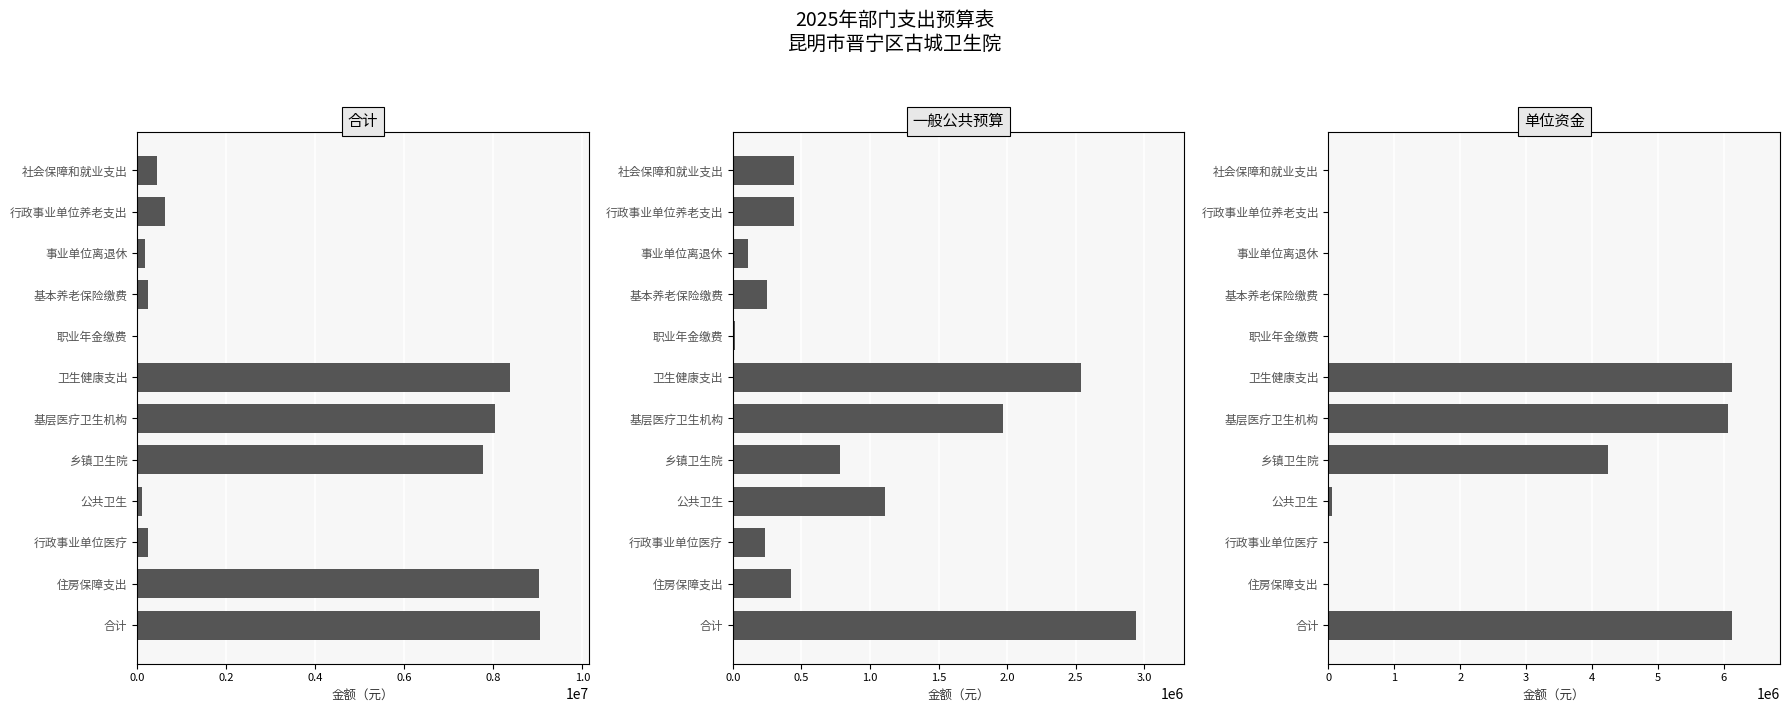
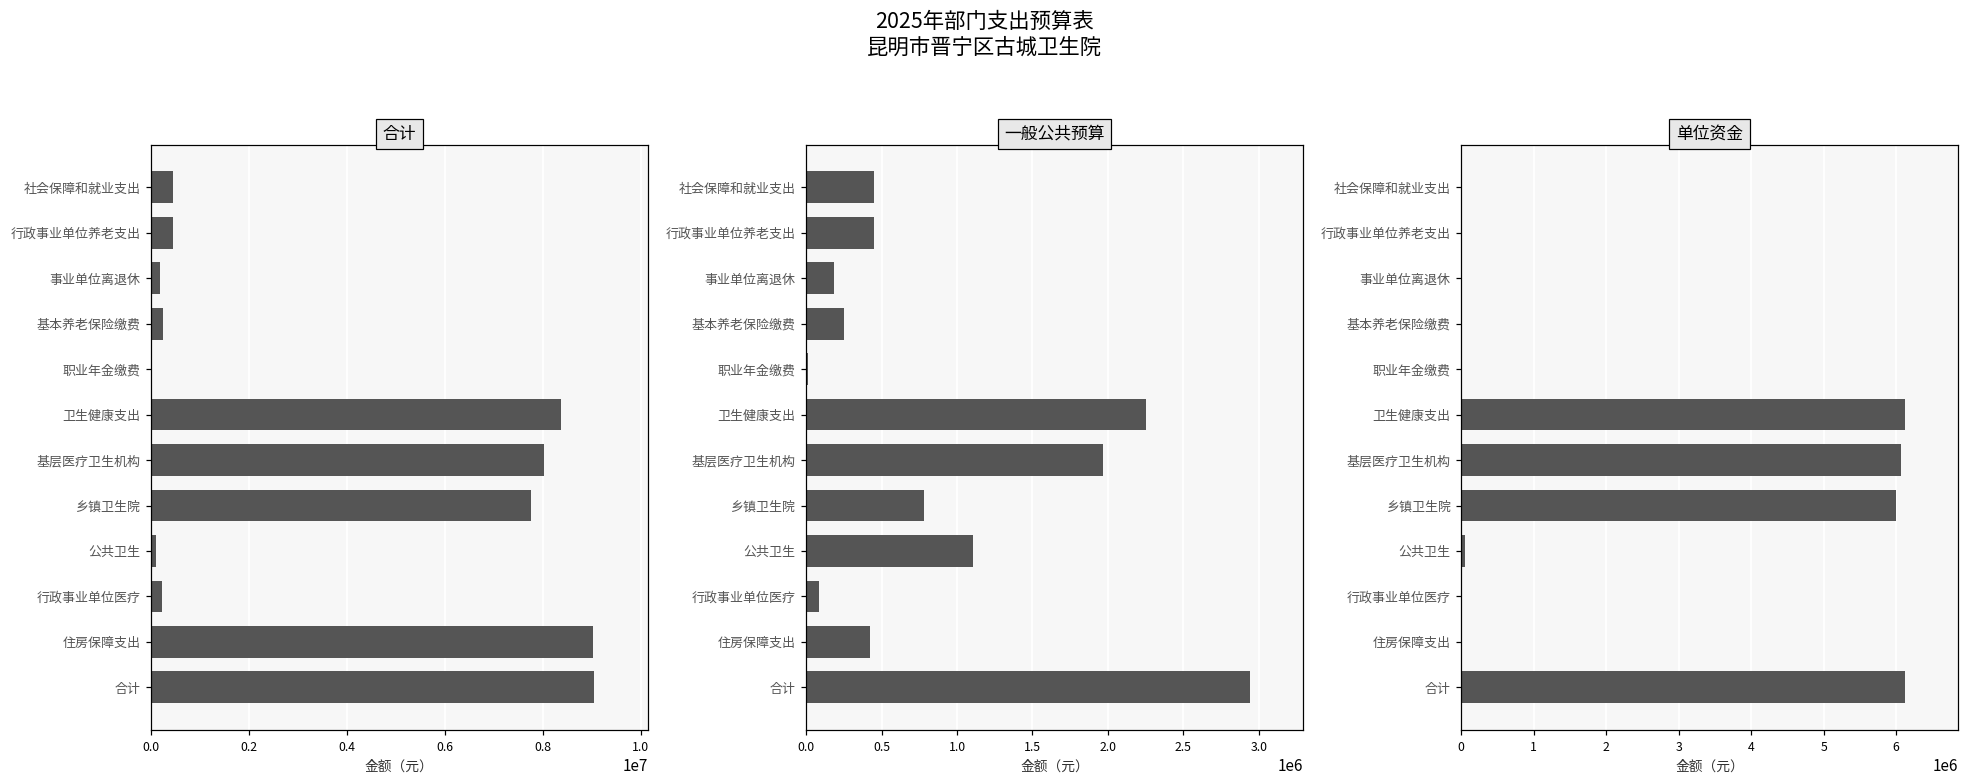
合计, 行政事业单位养老支出: 600000 -> 400000
一般公共预算, 事业单位离退休: 110000 -> 180000
一般公共预算, 卫生健康支出: 2540000 -> 2250000
一般公共预算, 行政事业单位医疗: 240000 -> 80000
单位资金, 乡镇卫生院: 4200000 -> 6000000
